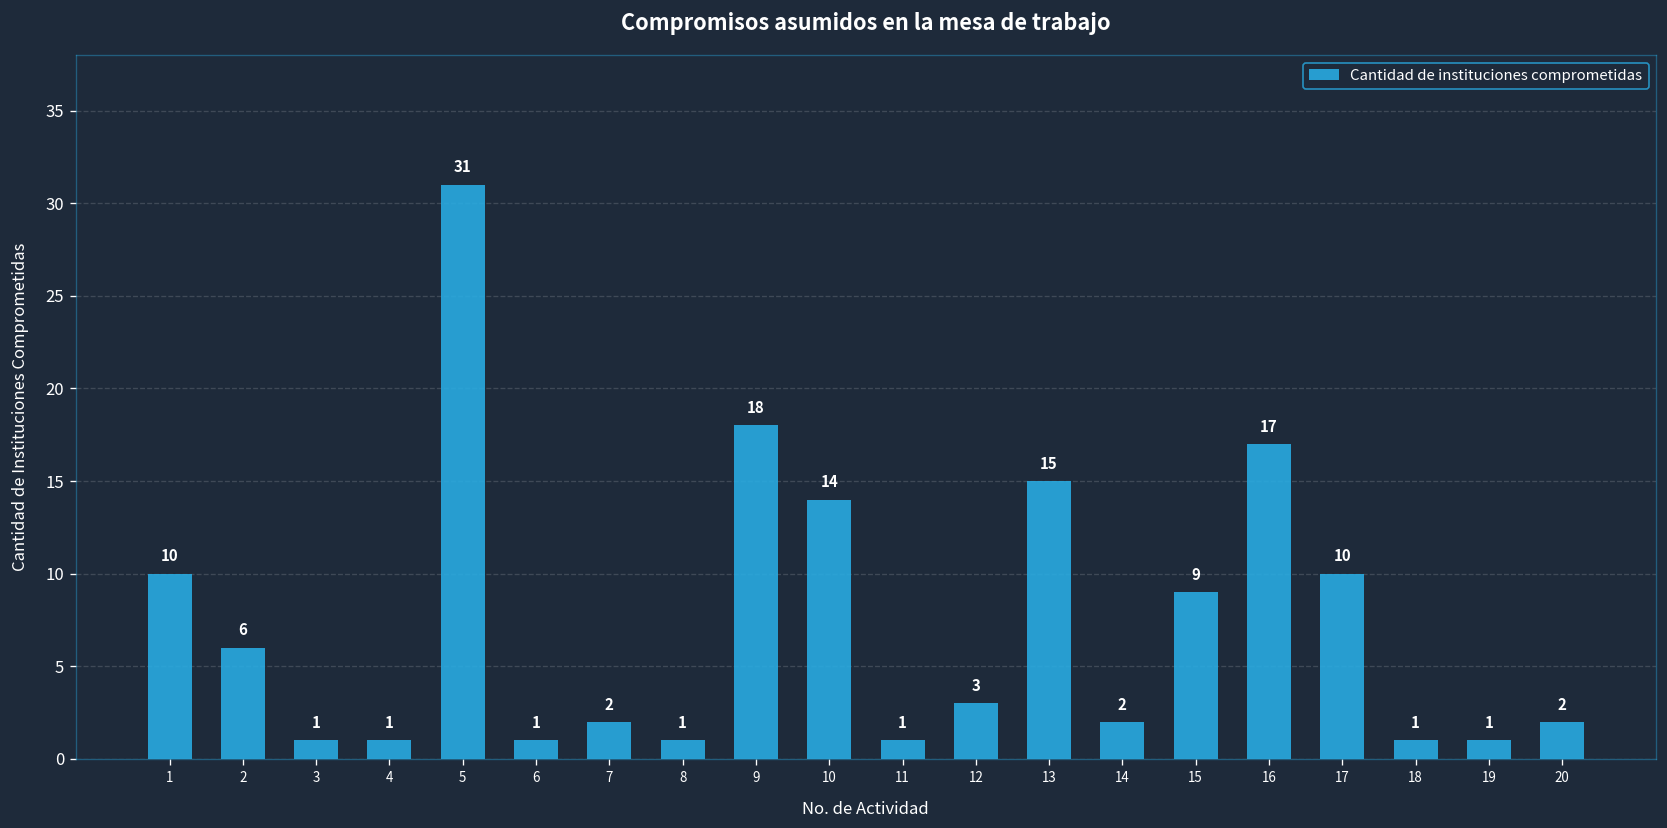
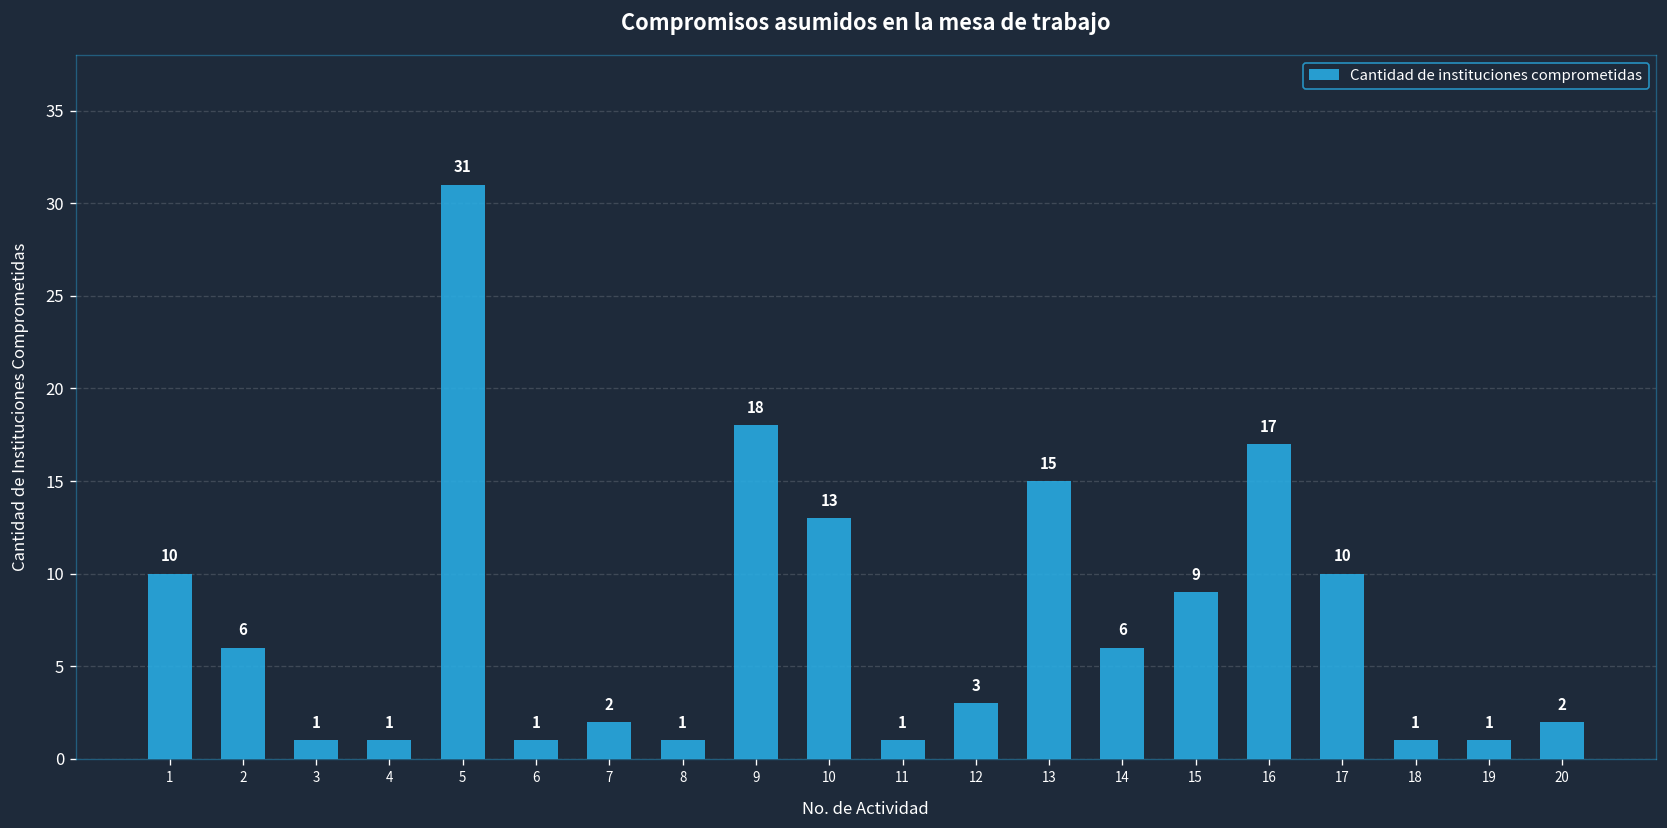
10: 14 -> 13
14: 2 -> 6
